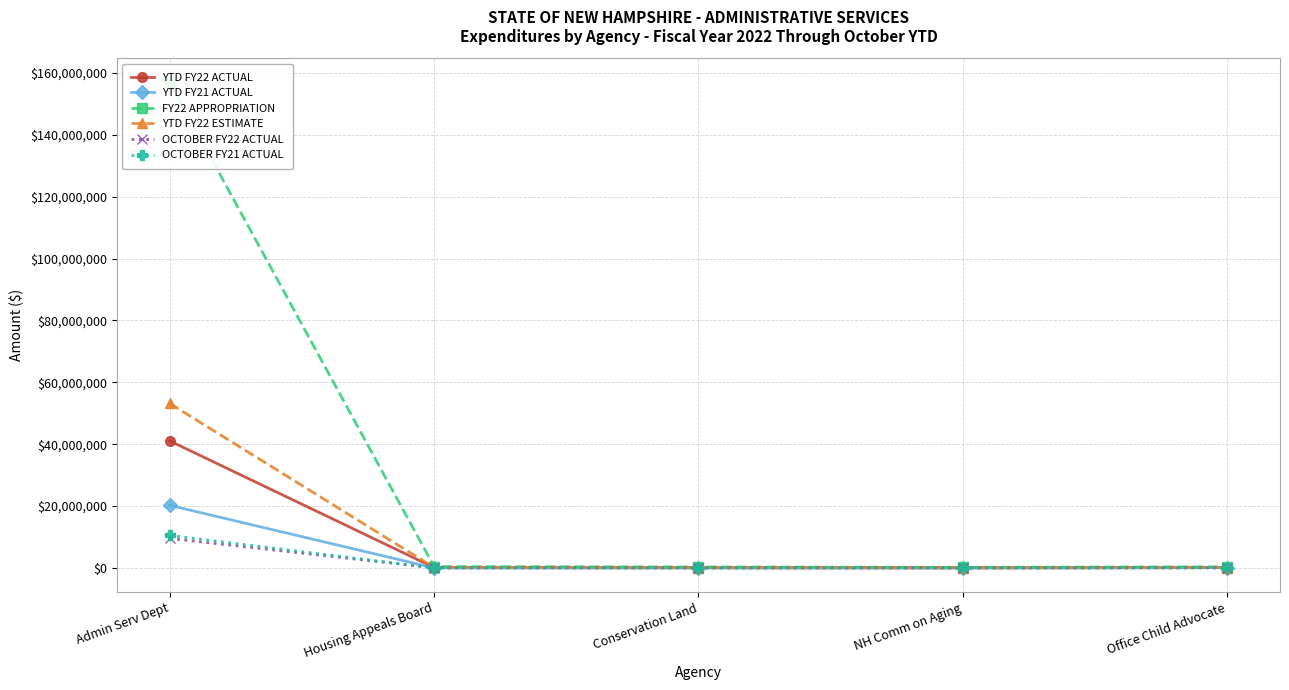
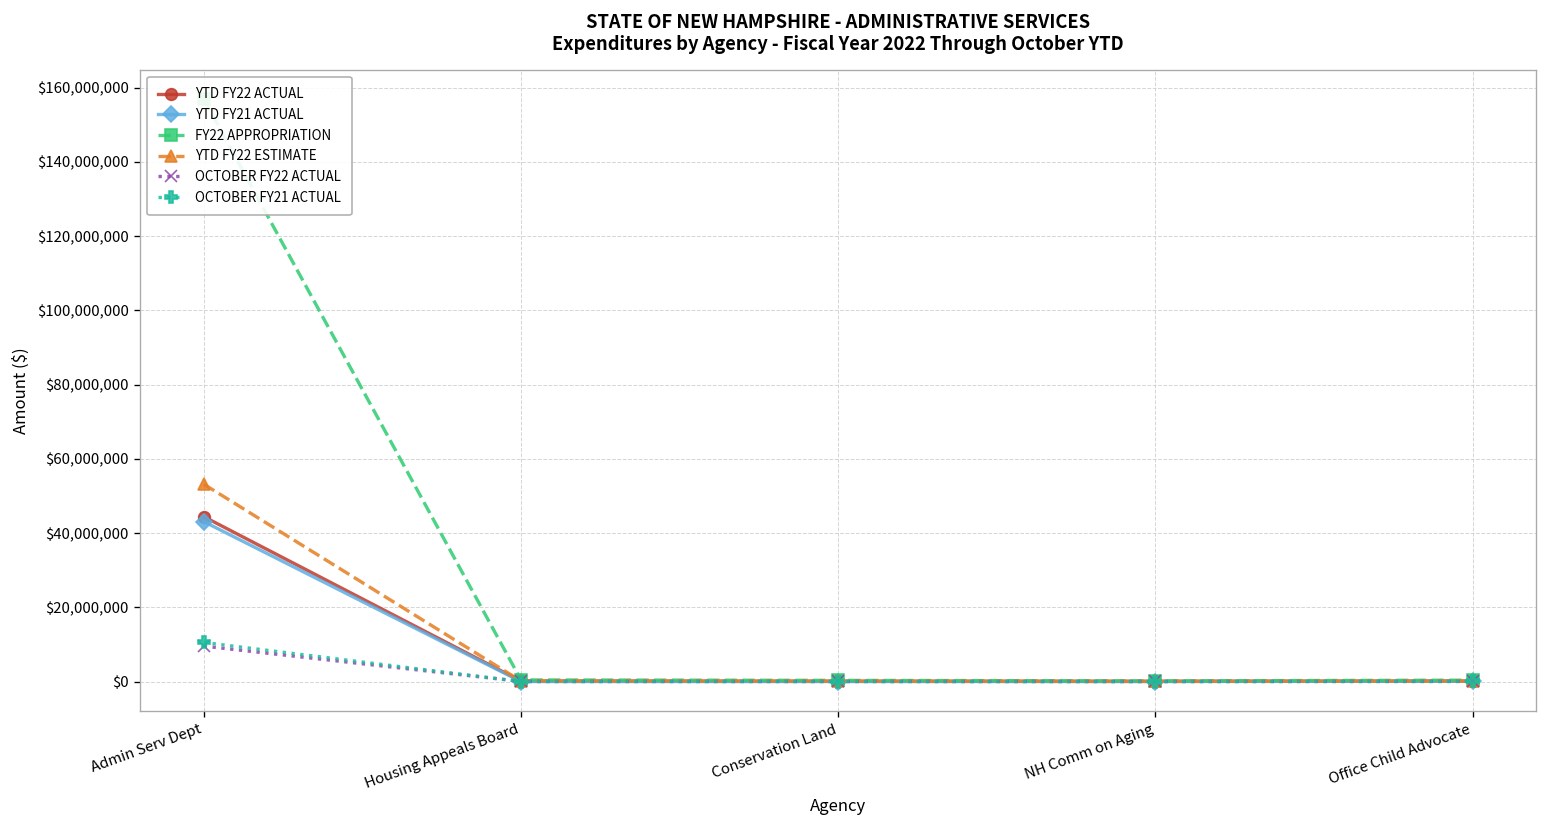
YTD FY22 ACTUAL, Admin Serv Dept: $41,000,000 -> $44,000,000
YTD FY21 ACTUAL, Admin Serv Dept: $20,000,000 -> $43,000,000
